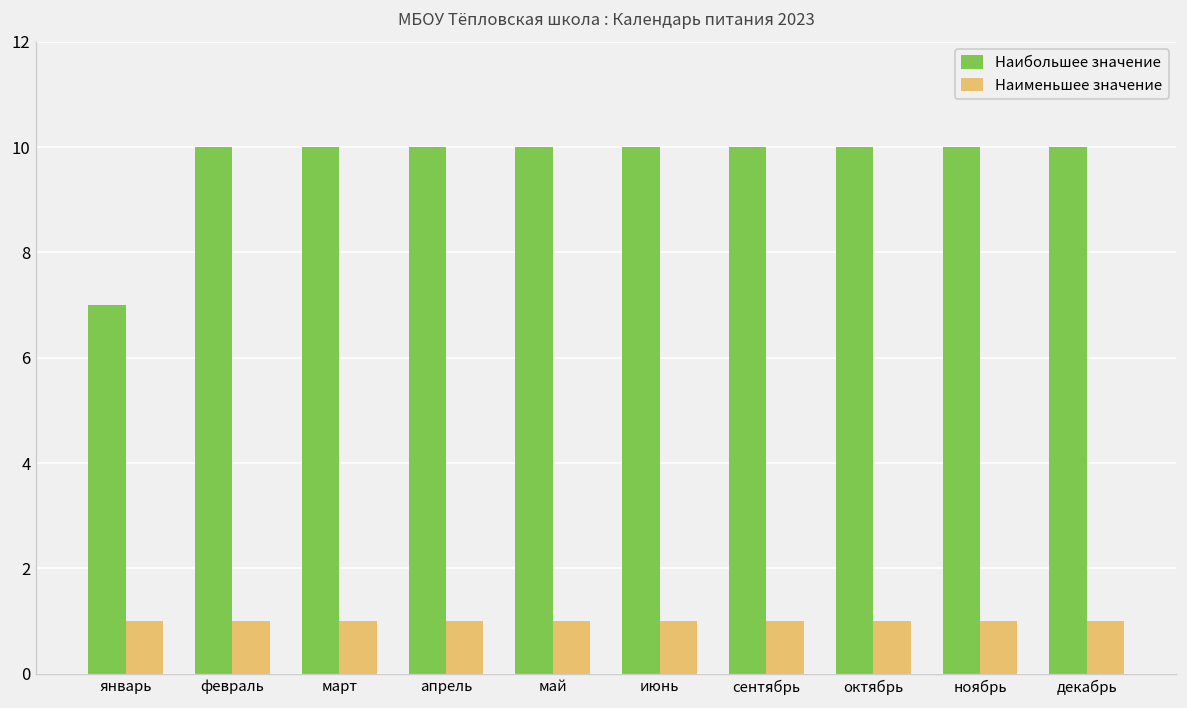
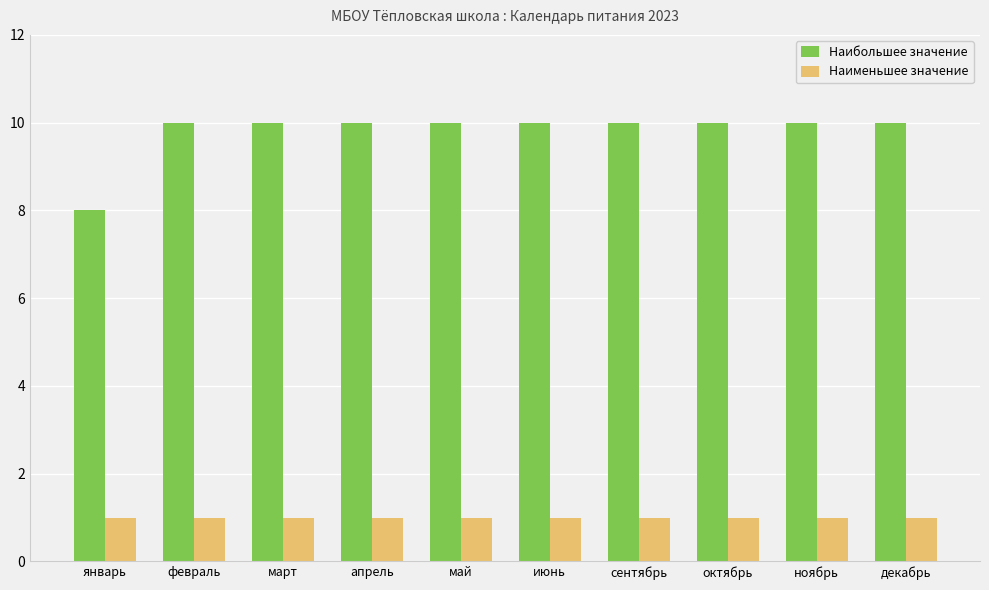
Наибольшее значение, январь: 7 -> 8
